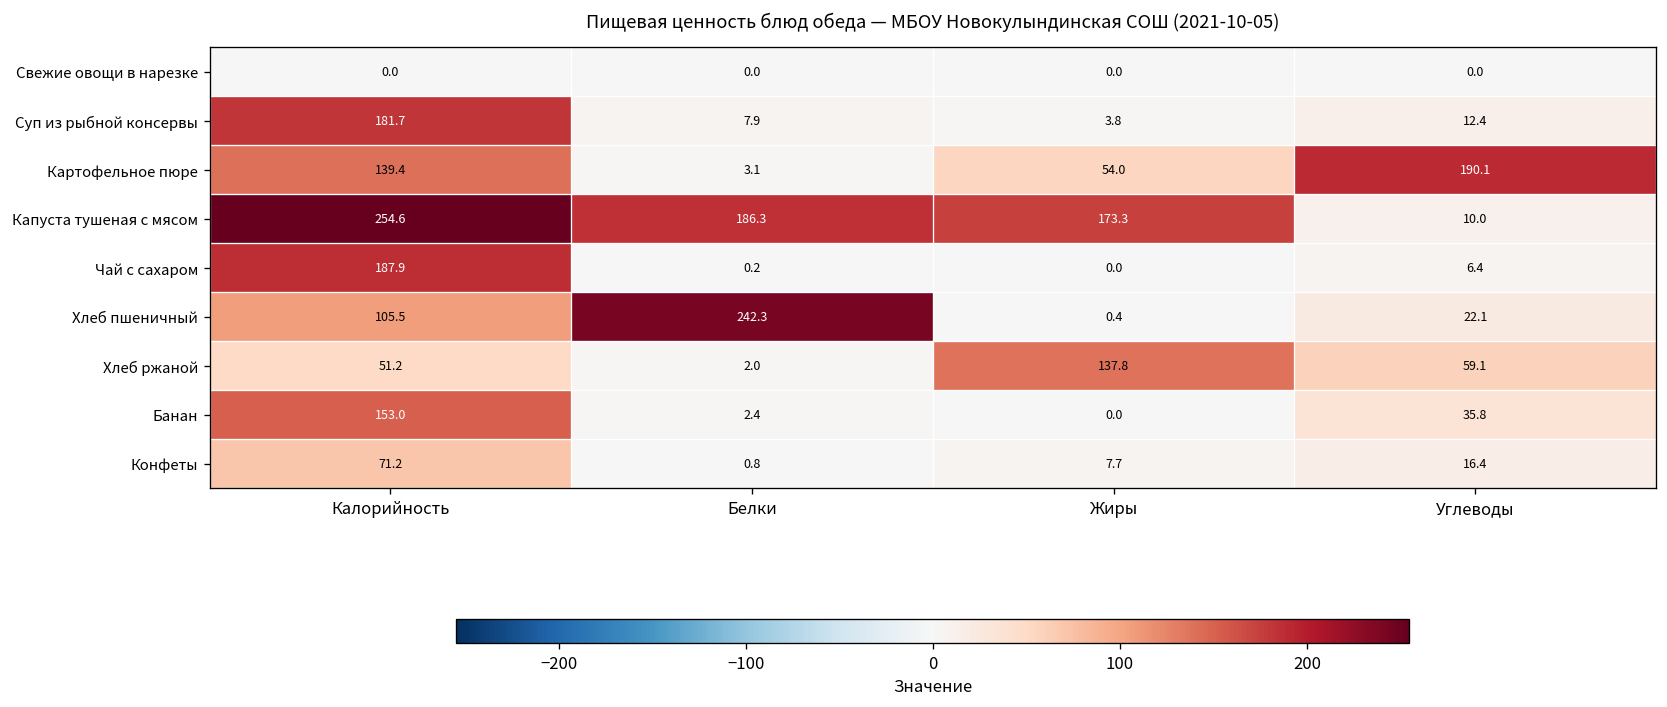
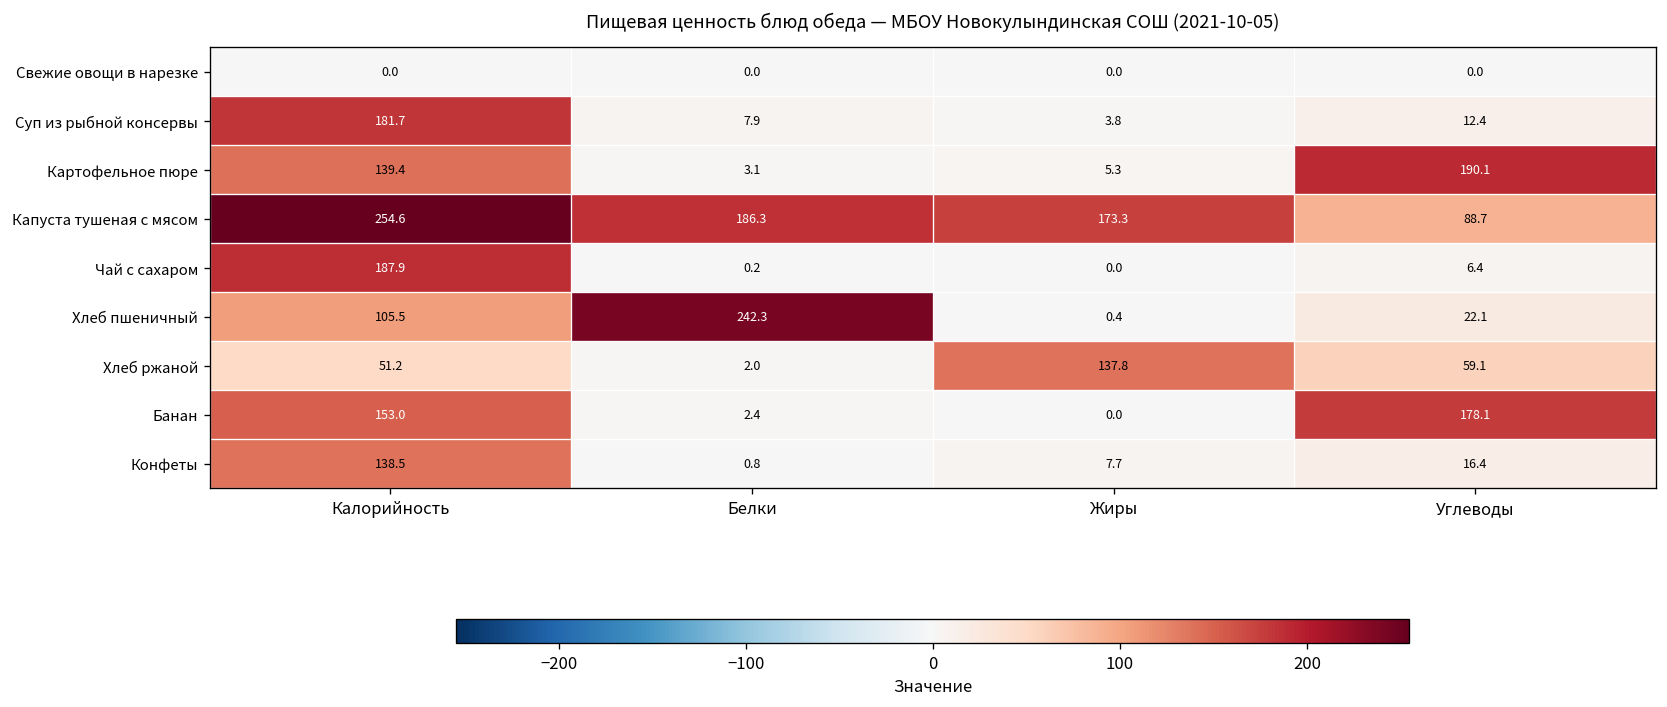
Картофельное пюре, Жиры: 54.0 -> 5.3
Капуста тушеная с мясом, Углеводы: 10.0 -> 88.7
Банан, Углеводы: 35.8 -> 178.1
Конфеты, Калорийность: 71.2 -> 138.5
